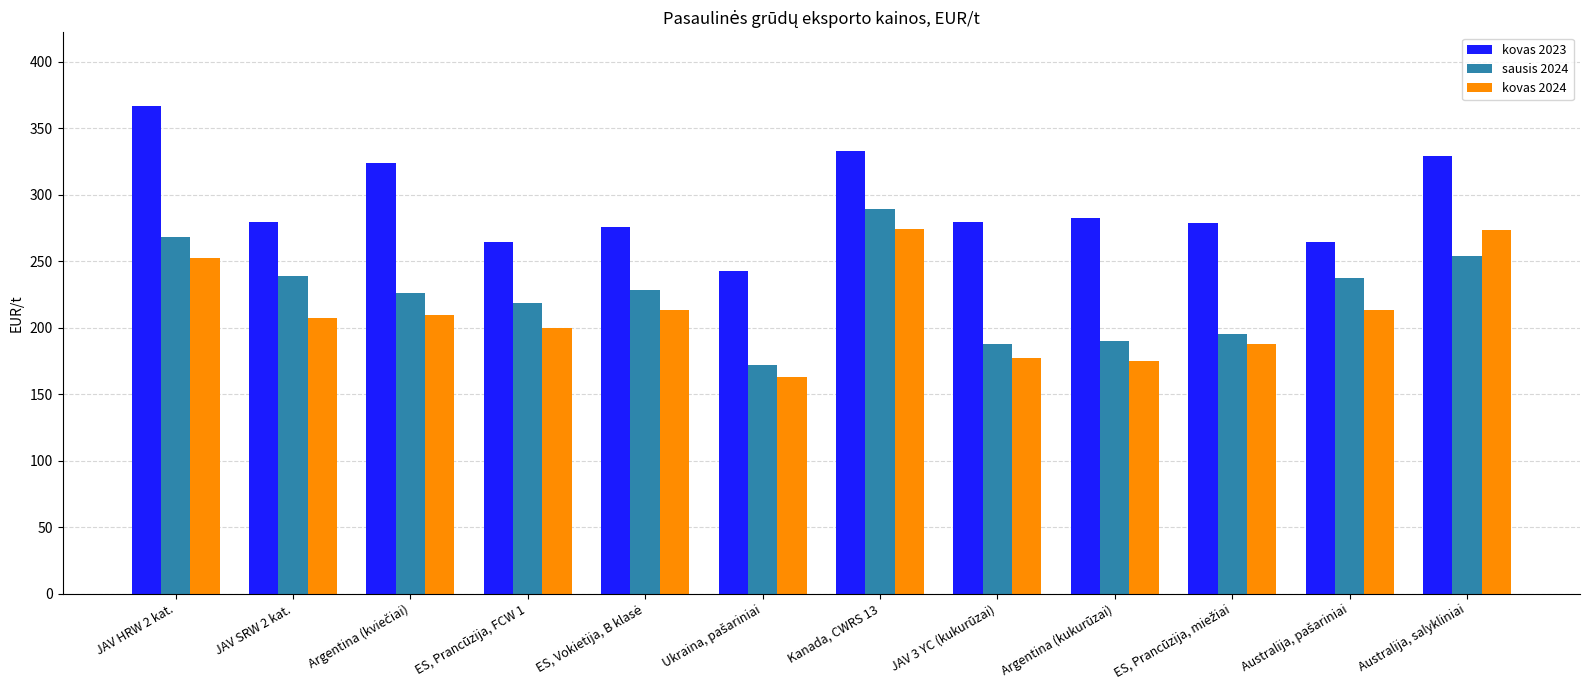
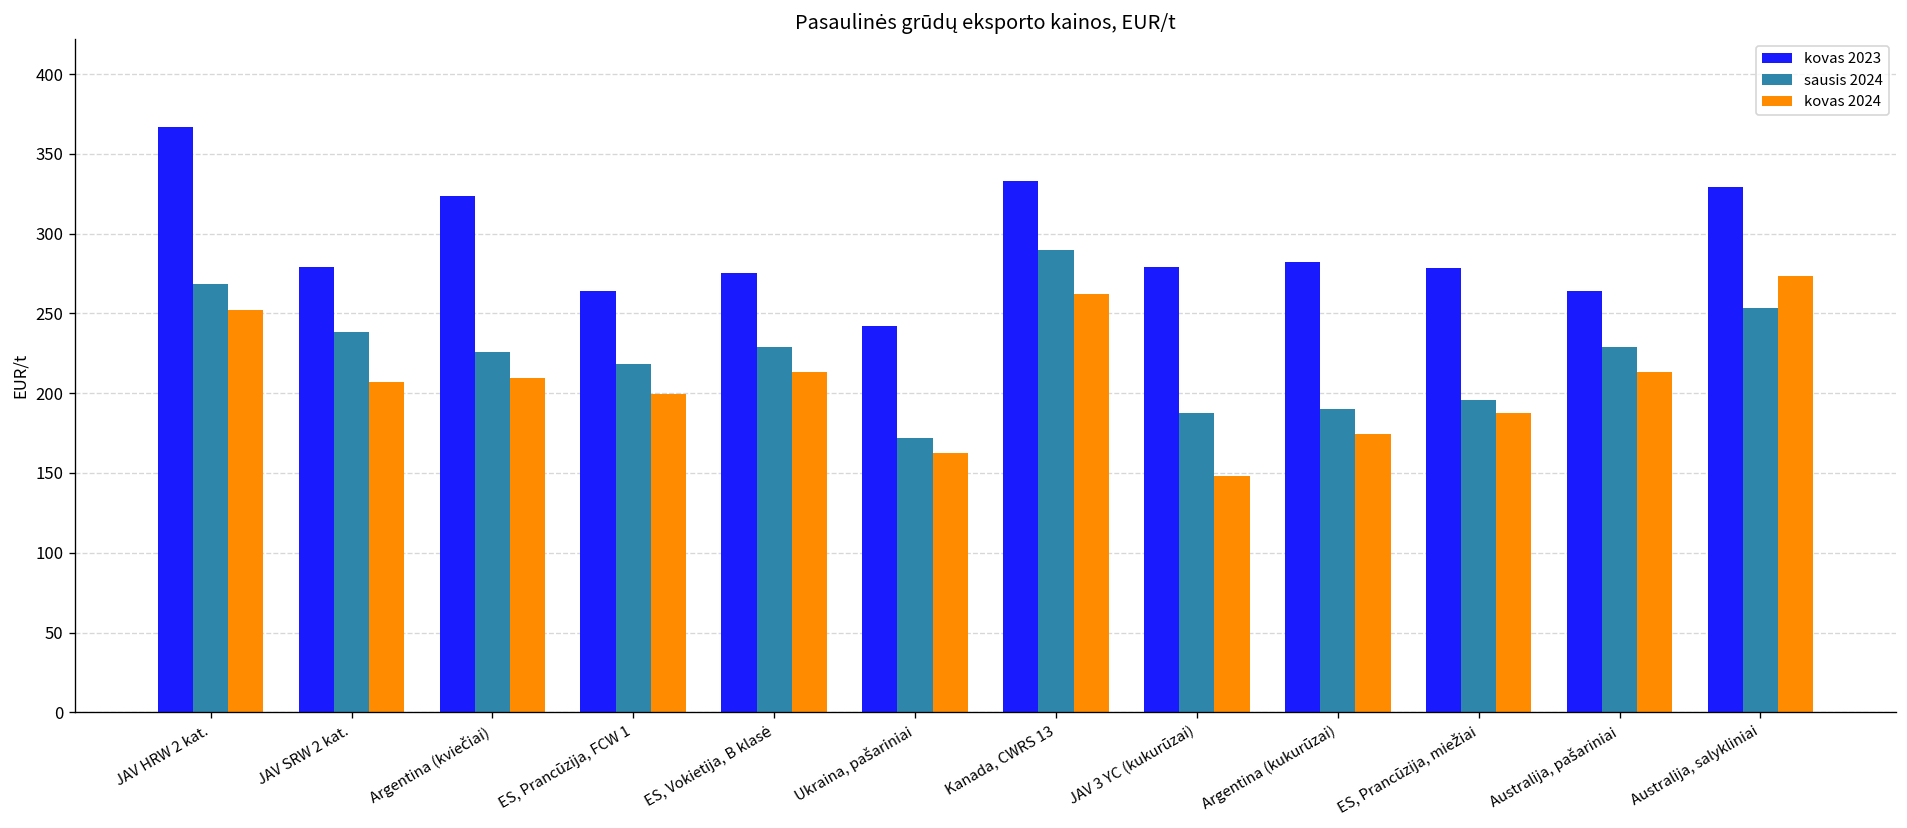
kovas 2024, Kanada, CWRS 13: 274 -> 262
kovas 2024, JAV 3 YC (kukurūzai): 177 -> 148
sausis 2024, Australija, pašariniai: 237 -> 229
